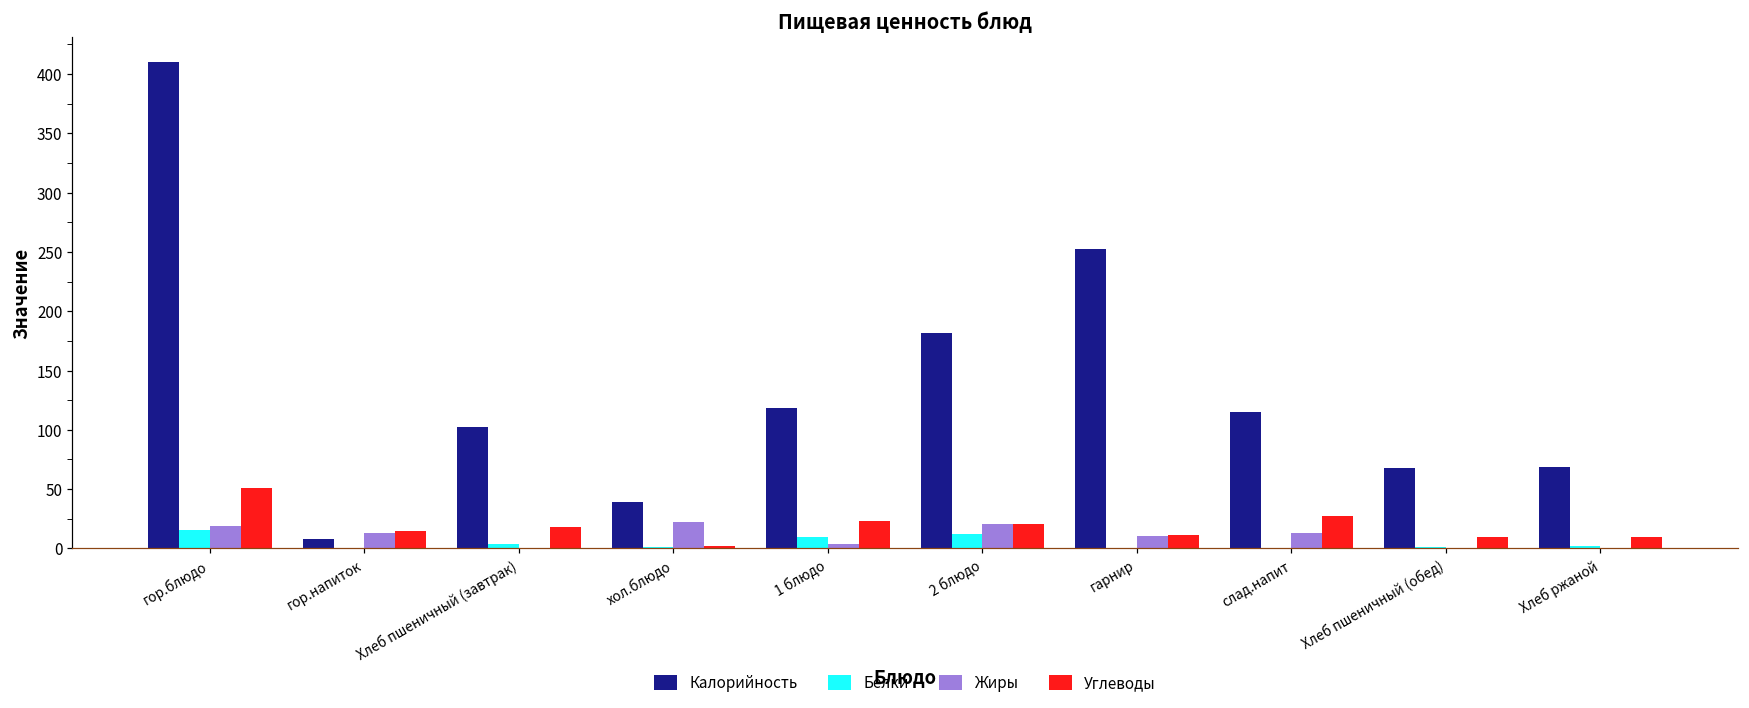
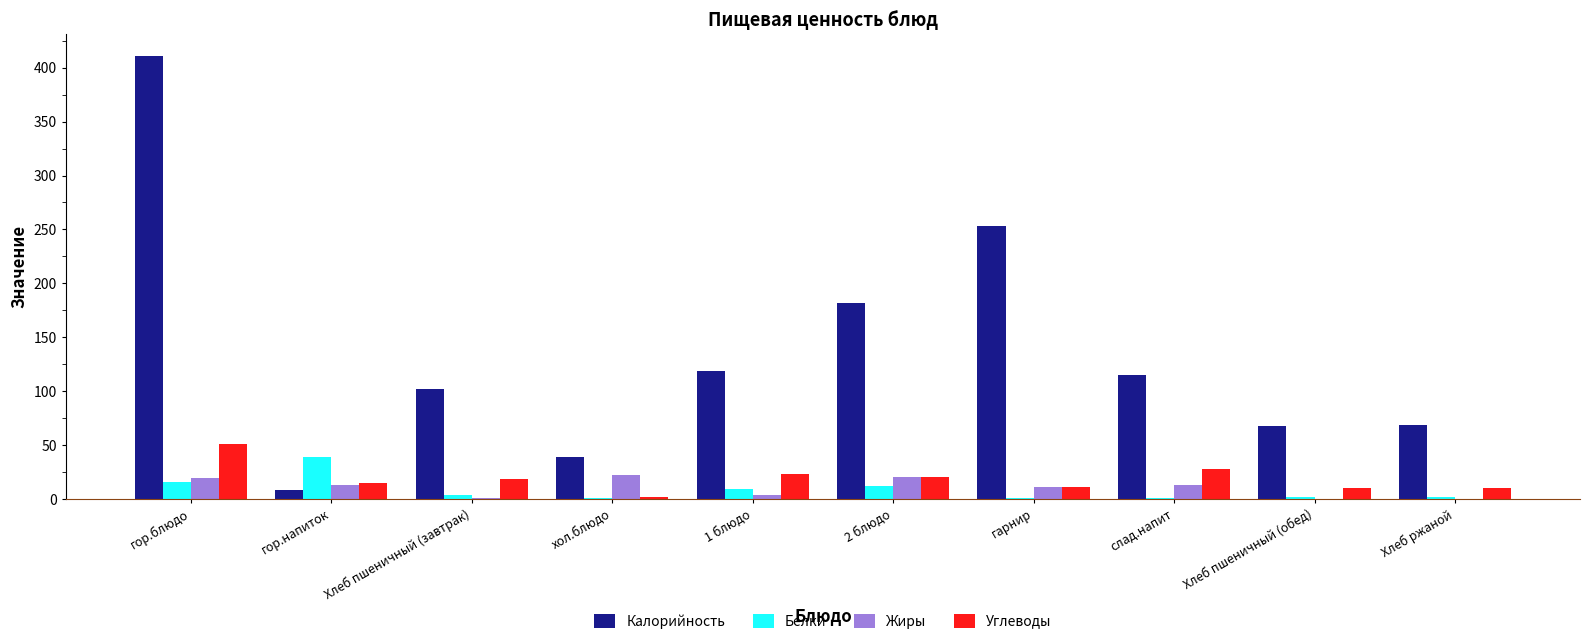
Белки, гор.напиток: 0 -> 39
